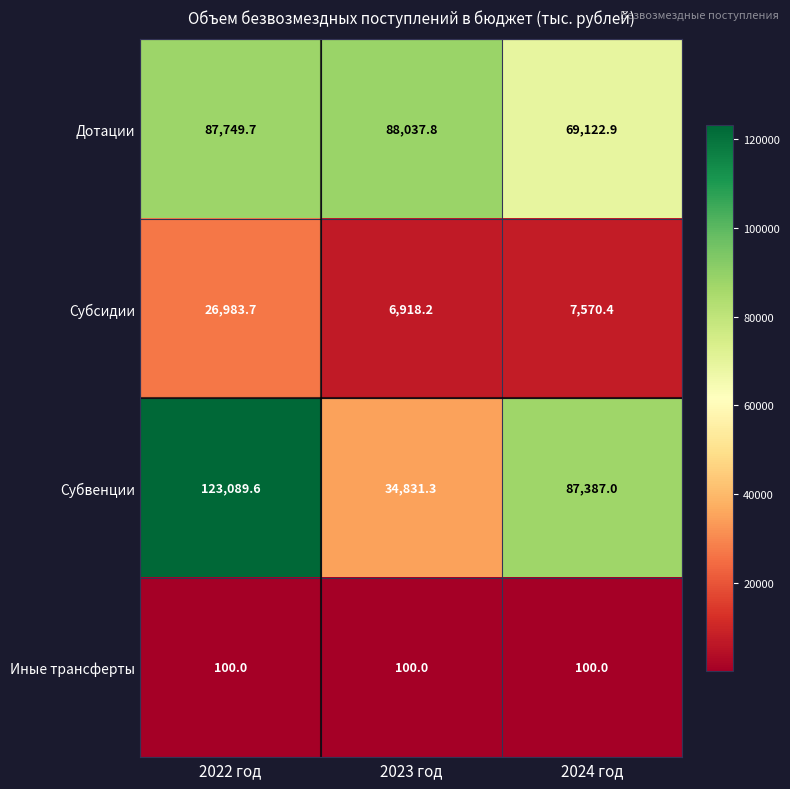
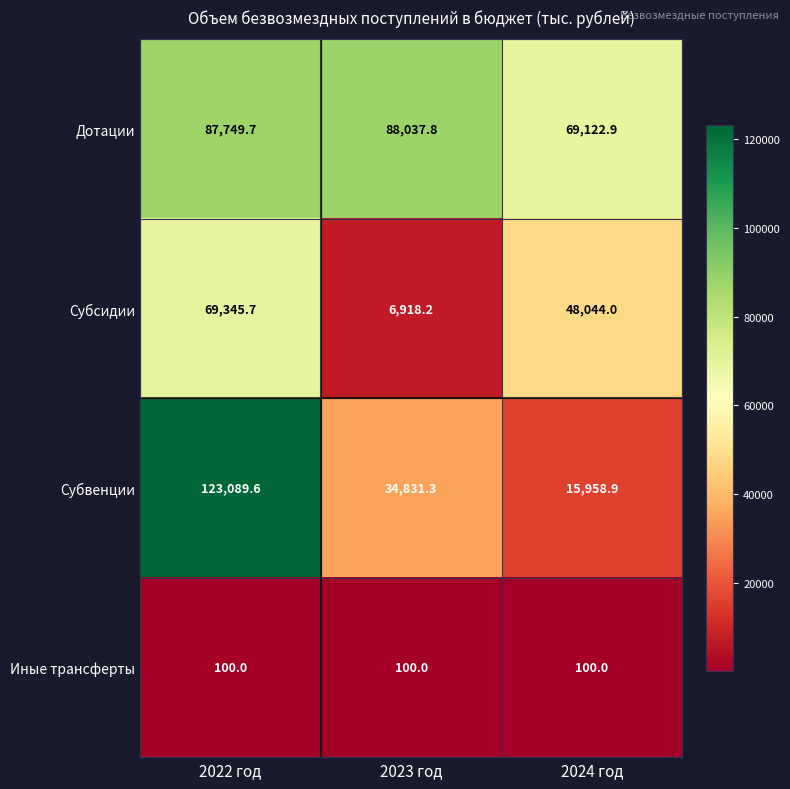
Субсидии, 2022 год: 26,983.7 -> 69,345.7
Субсидии, 2024 год: 7,570.4 -> 48,044.0
Субвенции, 2024 год: 87,387.0 -> 15,958.9
